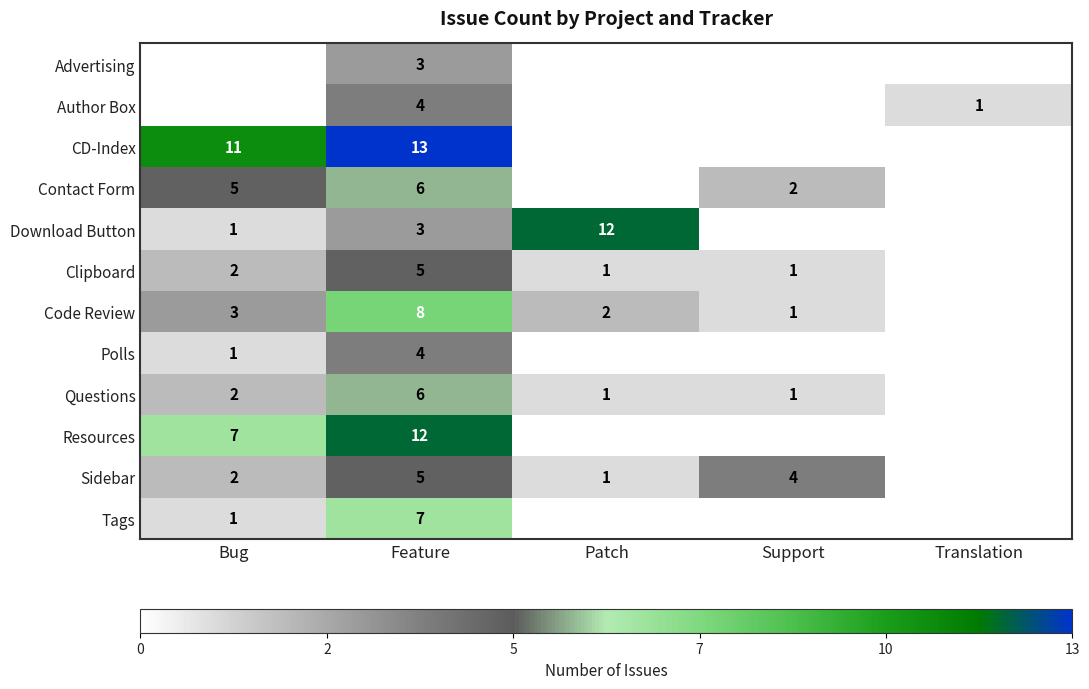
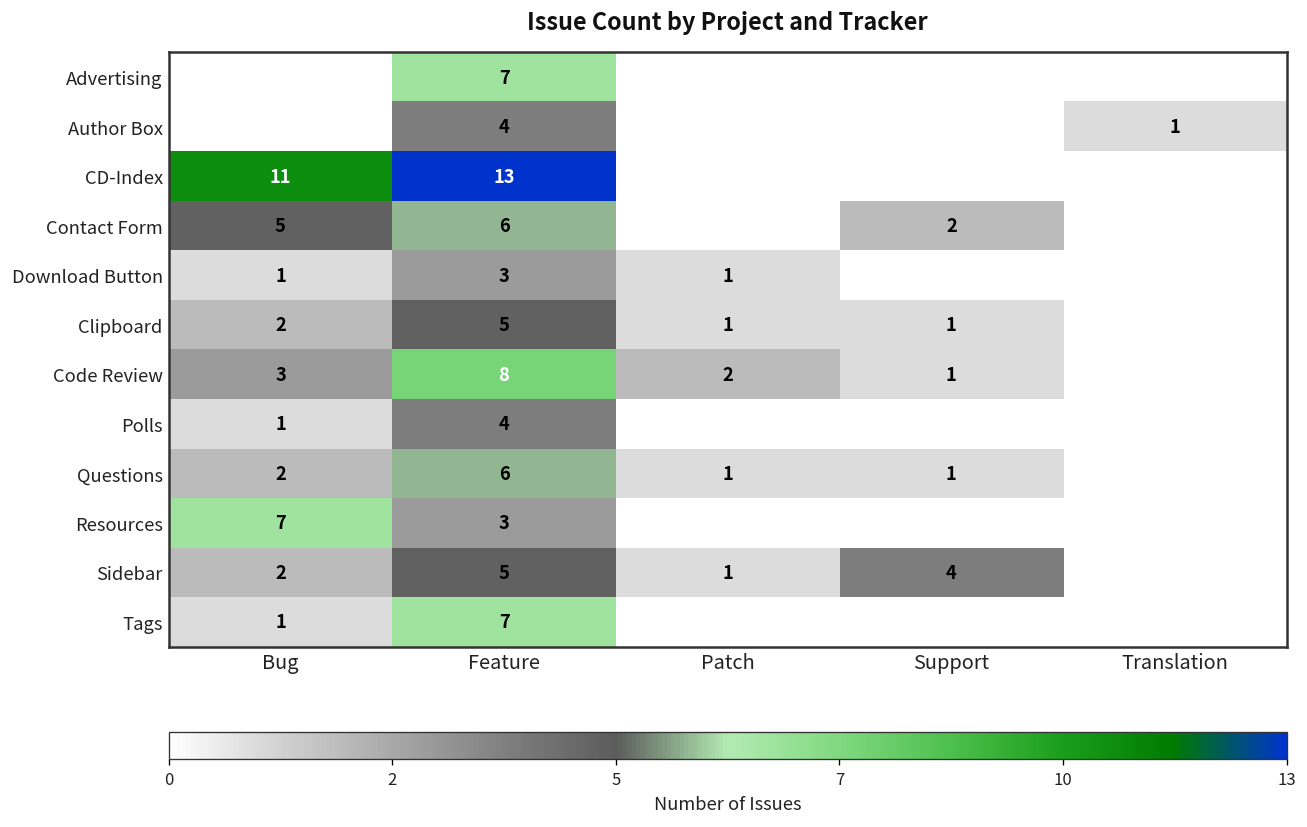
Advertising, Feature: 3 -> 7
Download Button, Patch: 12 -> 1
Resources, Feature: 12 -> 3
